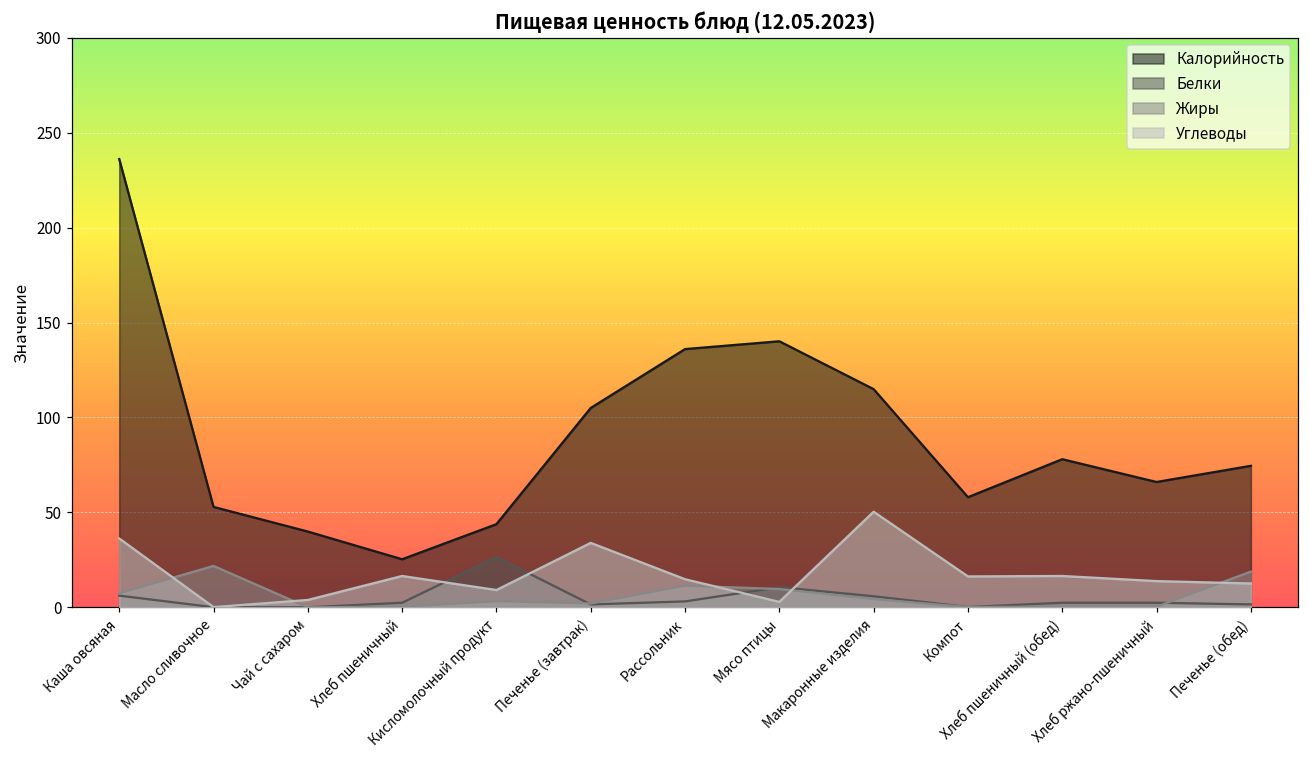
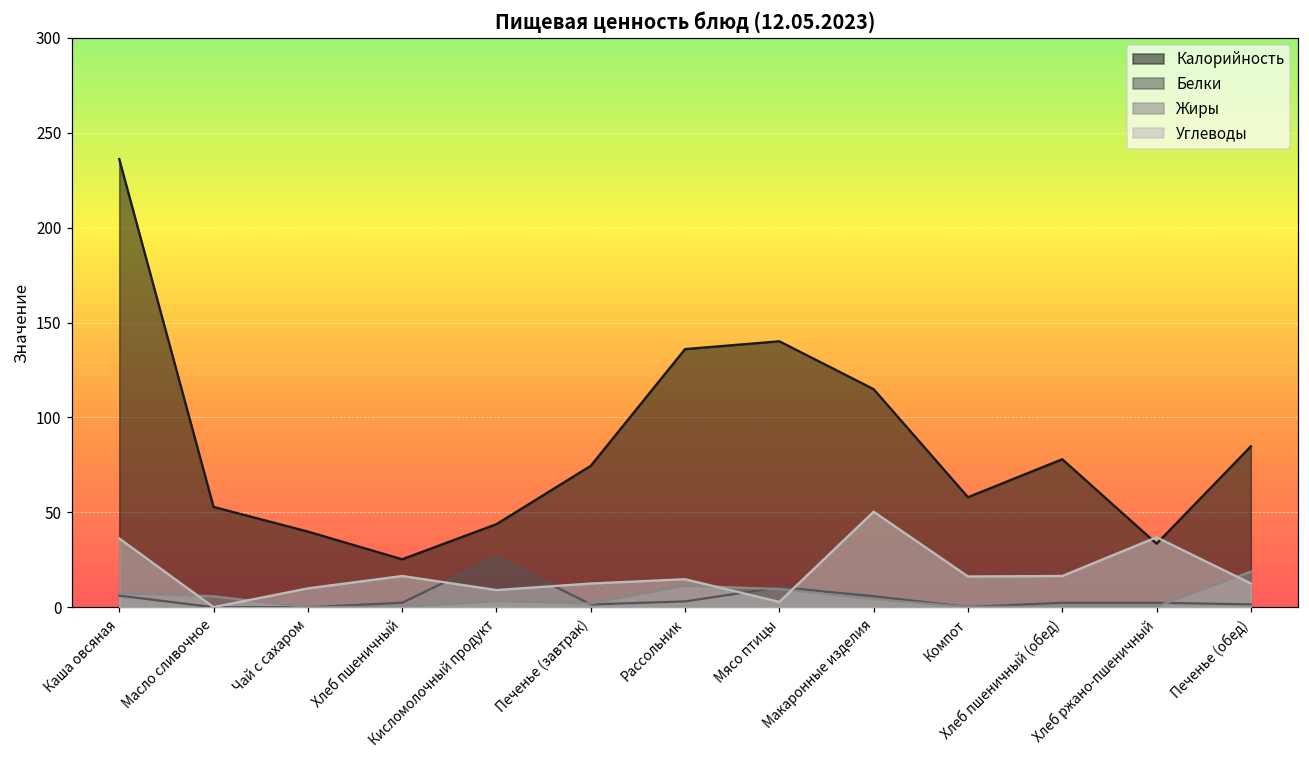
Жиры, Масло сливочное: 22 -> 6
Углеводы, Чай с сахаром: 4 -> 10
Калорийность, Печенье (завтрак): 105 -> 75
Углеводы, Печенье (завтрак): 34 -> 13
Калорийность, Хлеб ржано-пшеничный: 66 -> 34
Углеводы, Хлеб ржано-пшеничный: 14 -> 37
Калорийность, Печенье (обед): 75 -> 85
